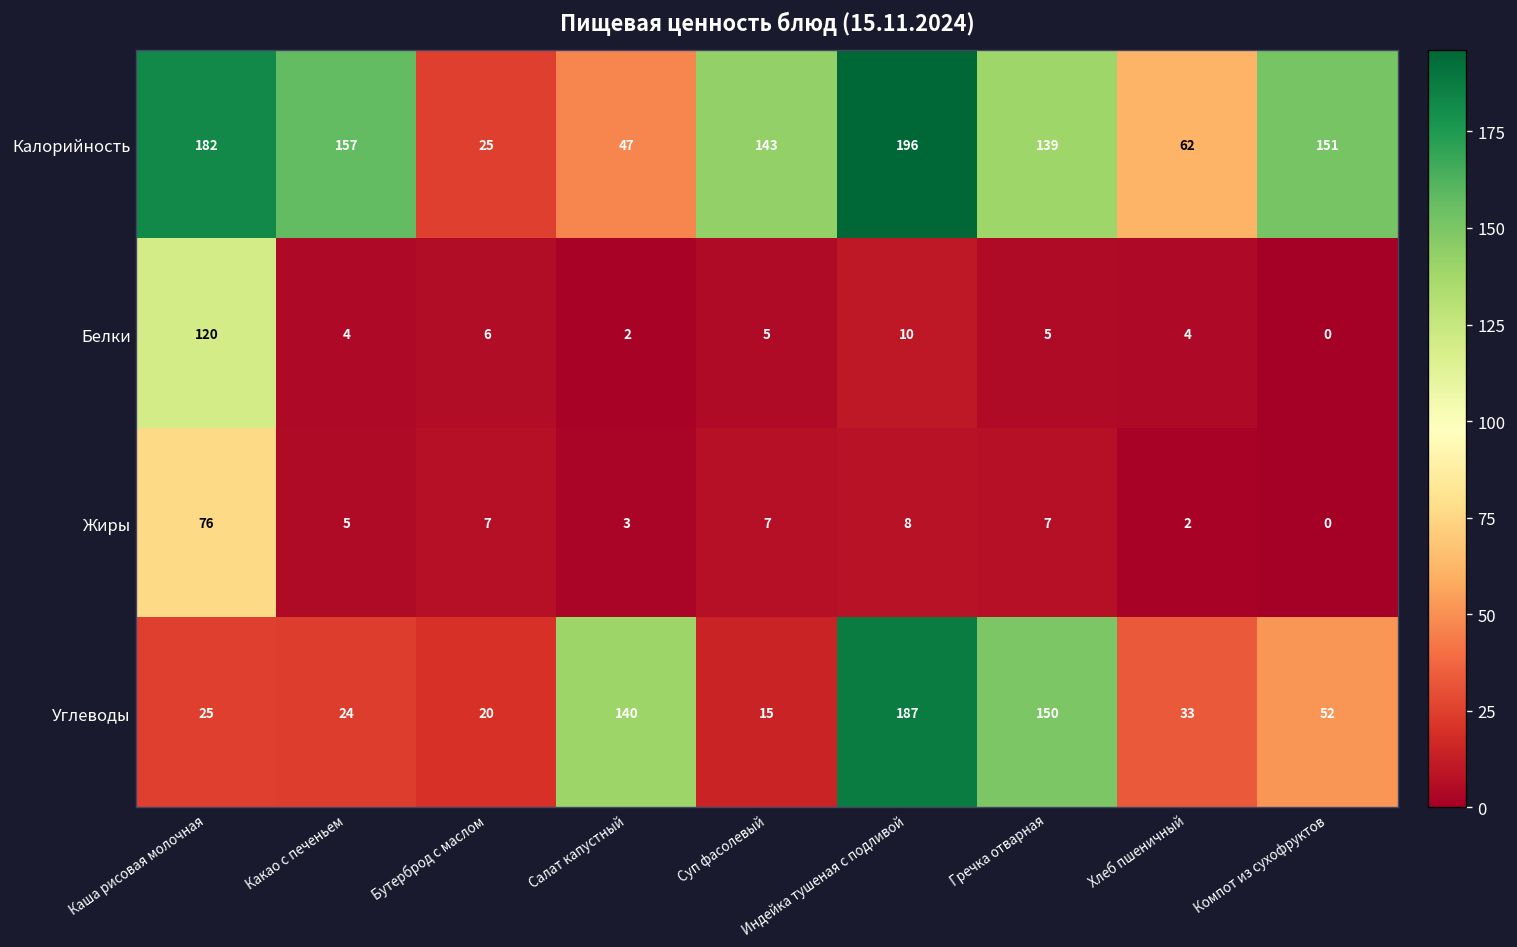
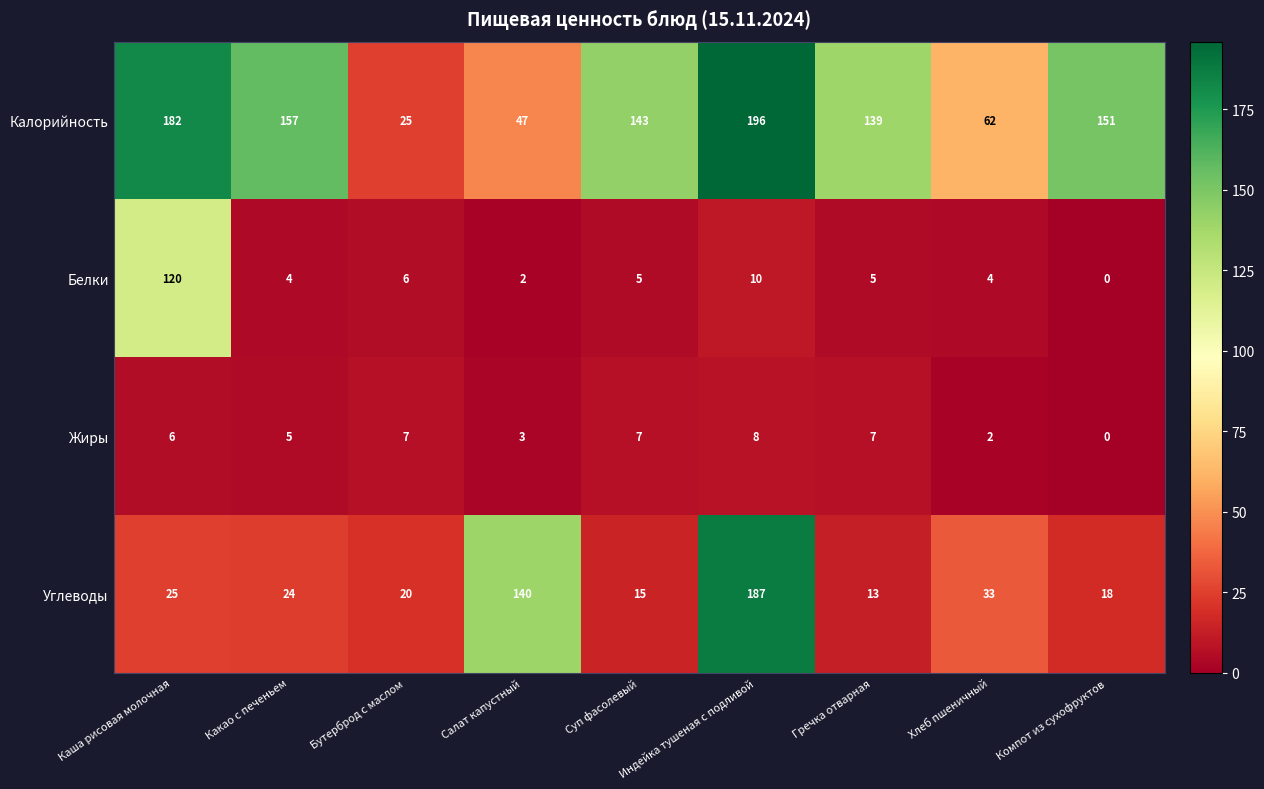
Жиры, Каша рисовая молочная: 76 -> 6
Углеводы, Гречка отварная: 150 -> 13
Углеводы, Компот из сухофруктов: 52 -> 18
